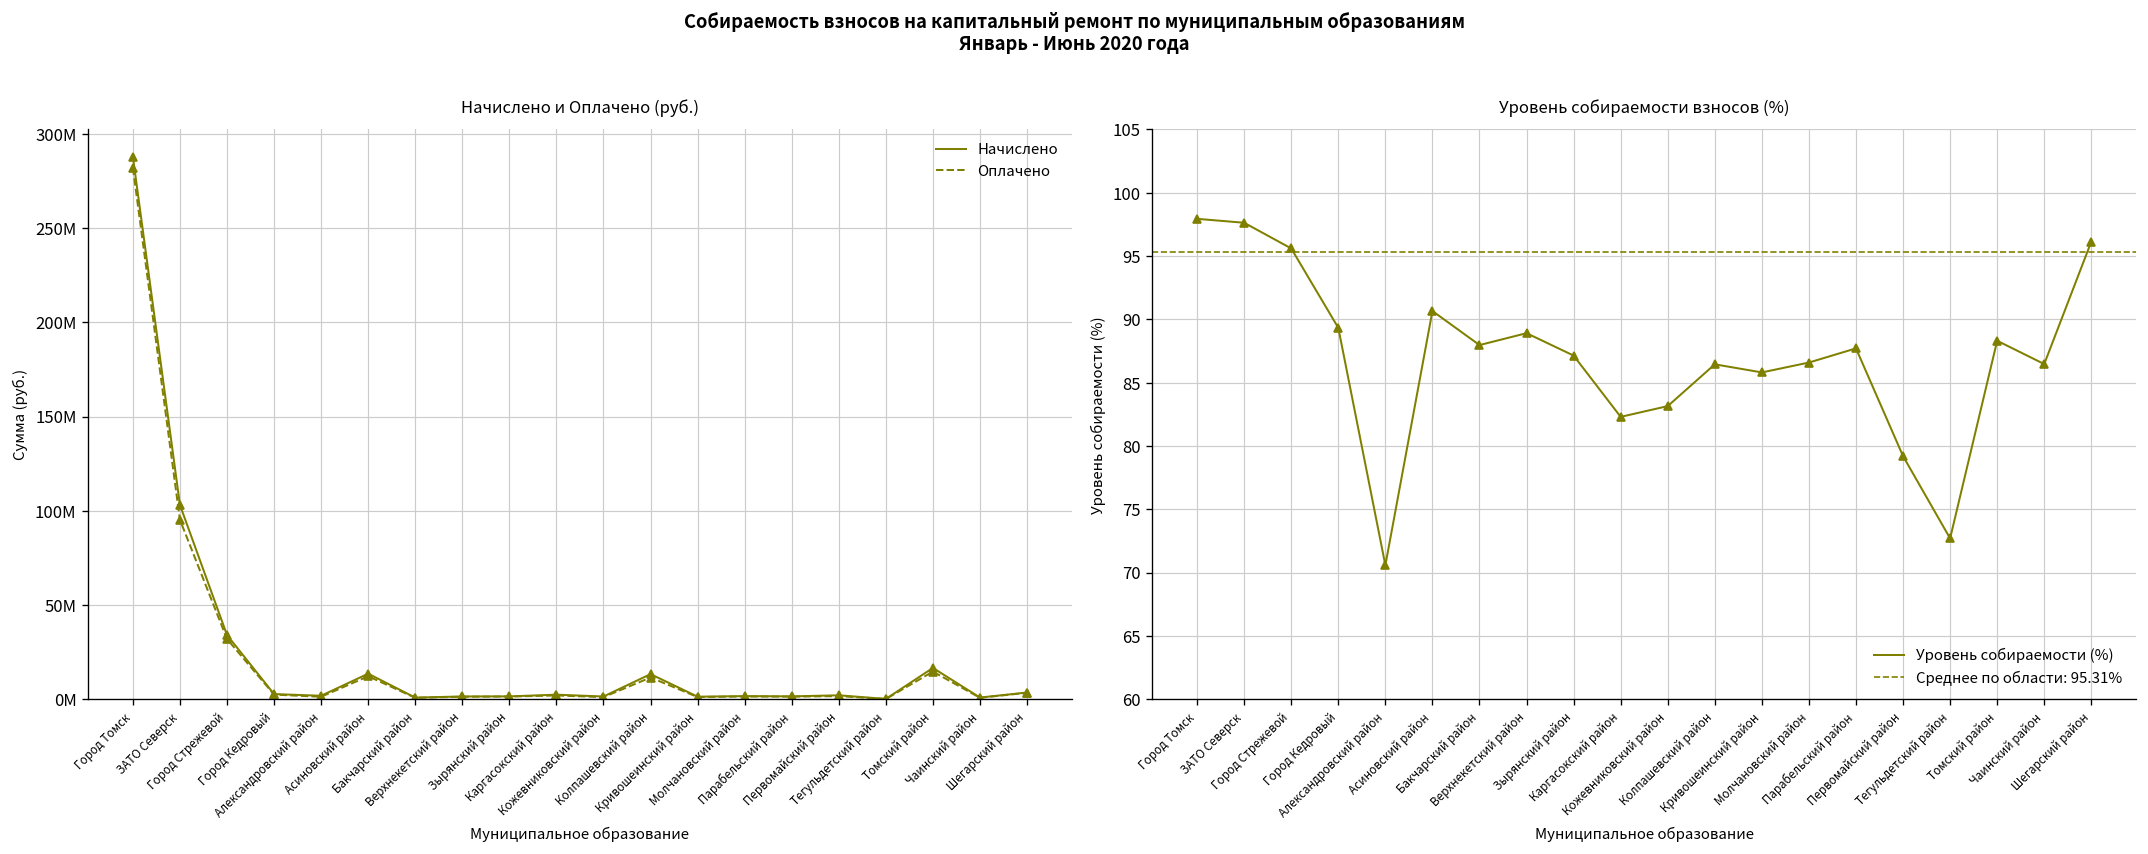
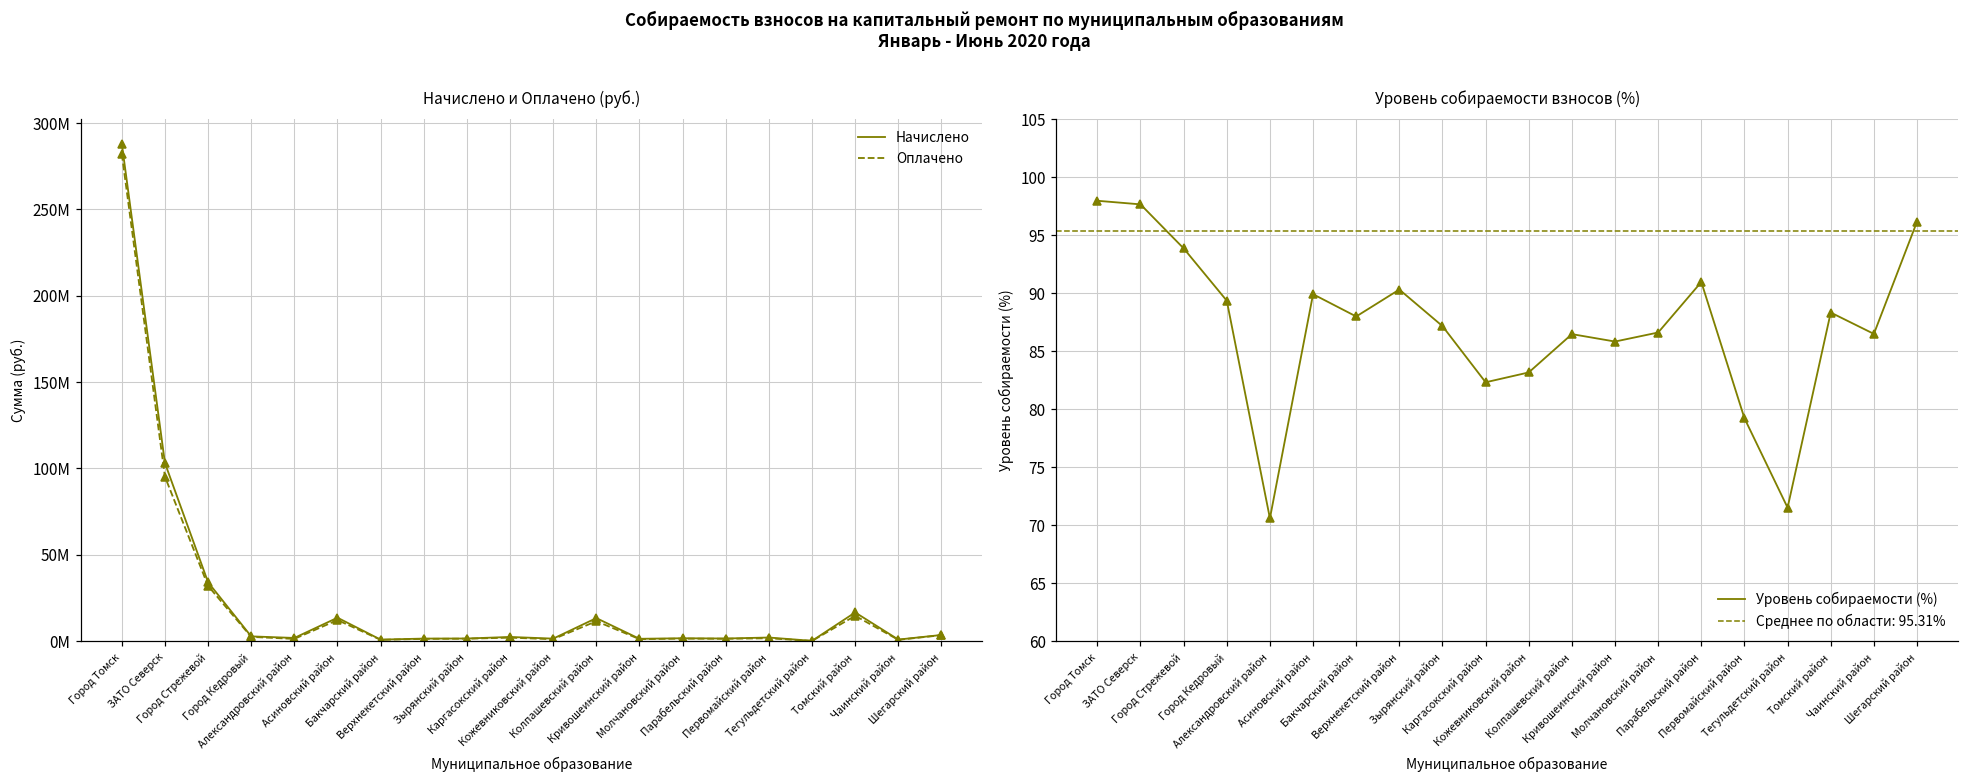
Уровень собираемости взносов (%), Город Стрежевой: 95.6 -> 93.8
Уровень собираемости взносов (%), Асиновский район: 90.7 -> 89.9
Уровень собираемости взносов (%), Верхнекетский район: 88.9 -> 90.3
Уровень собираемости взносов (%), Парабельский район: 87.7 -> 90.9
Уровень собираемости взносов (%), Тегульдетский район: 72.7 -> 71.5
